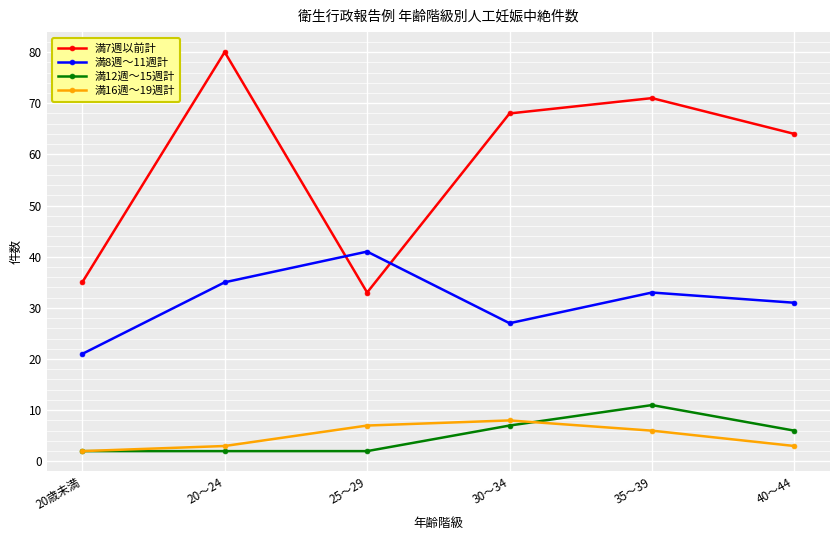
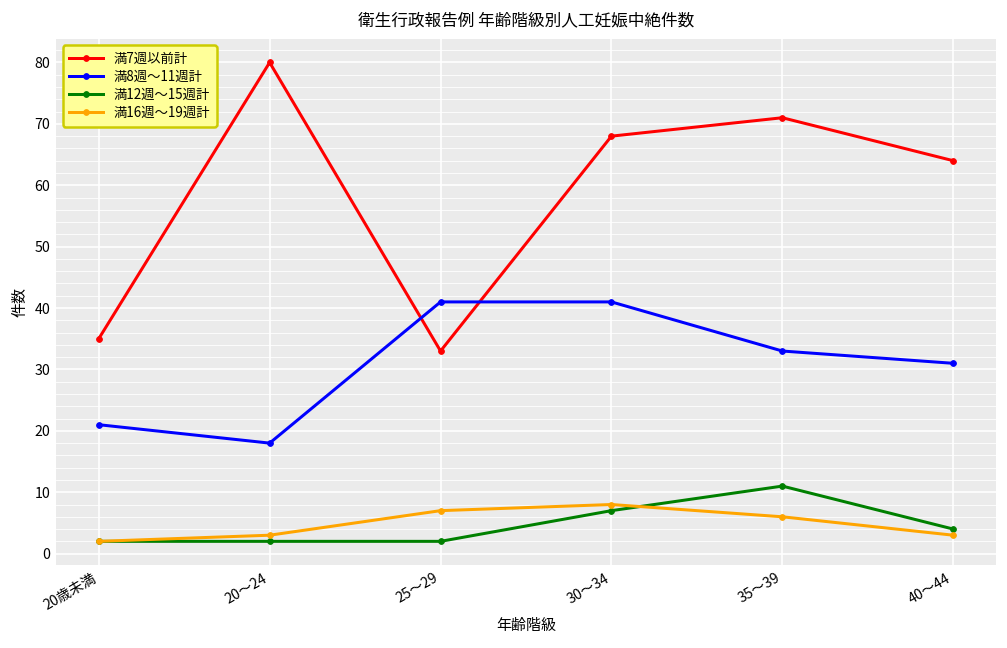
満8週～11週計, 20～24: 35 -> 18
満8週～11週計, 30～34: 27 -> 41
満12週～15週計, 40～44: 6 -> 4
